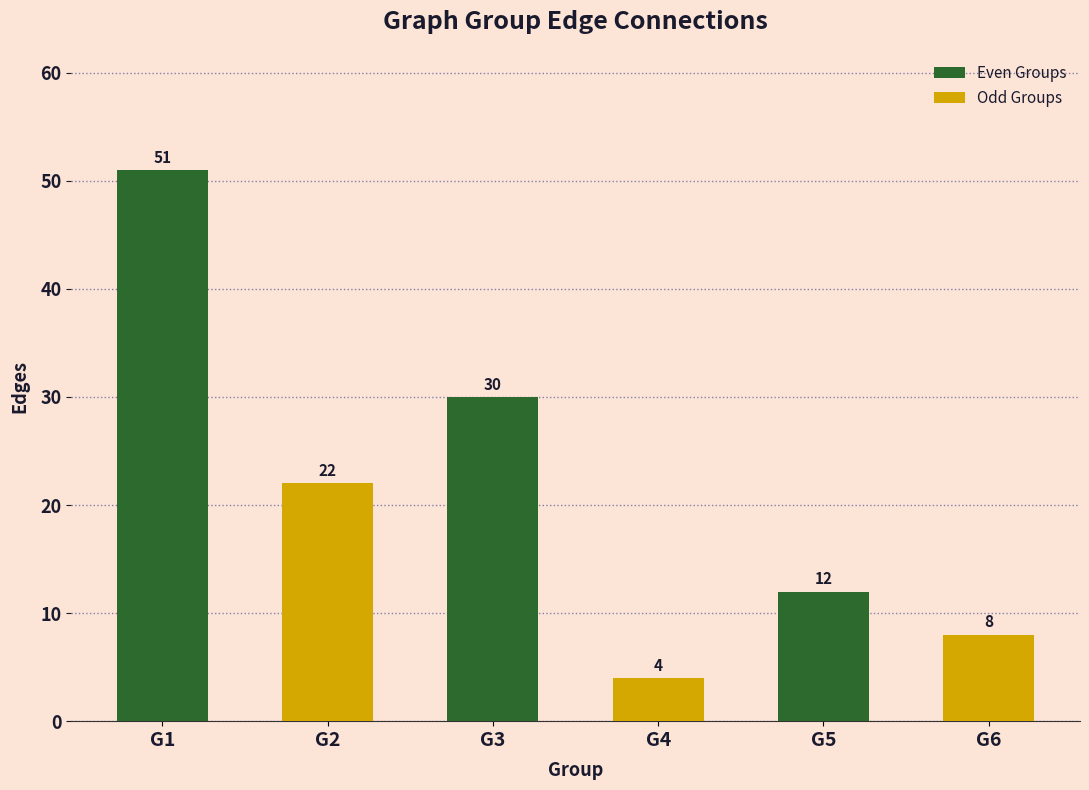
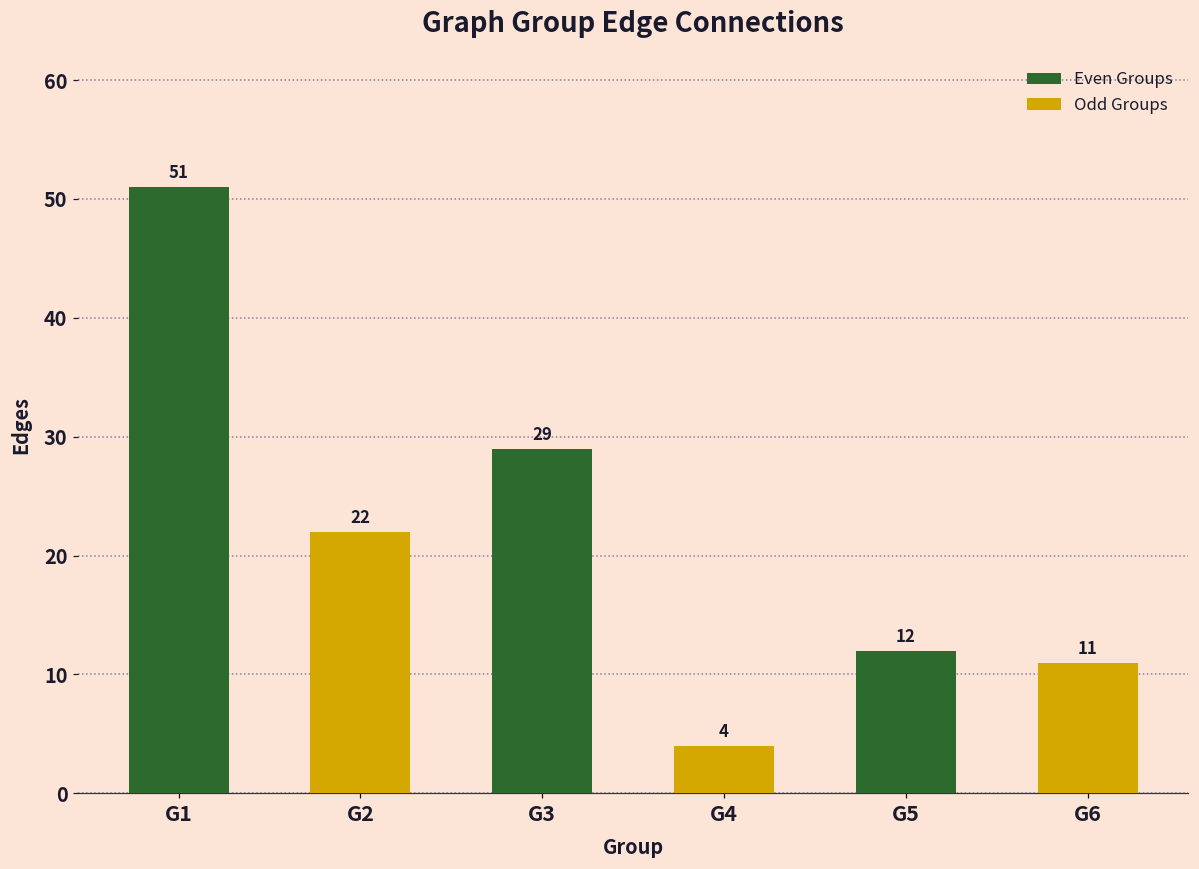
G3: 30 -> 29
G6: 8 -> 11
